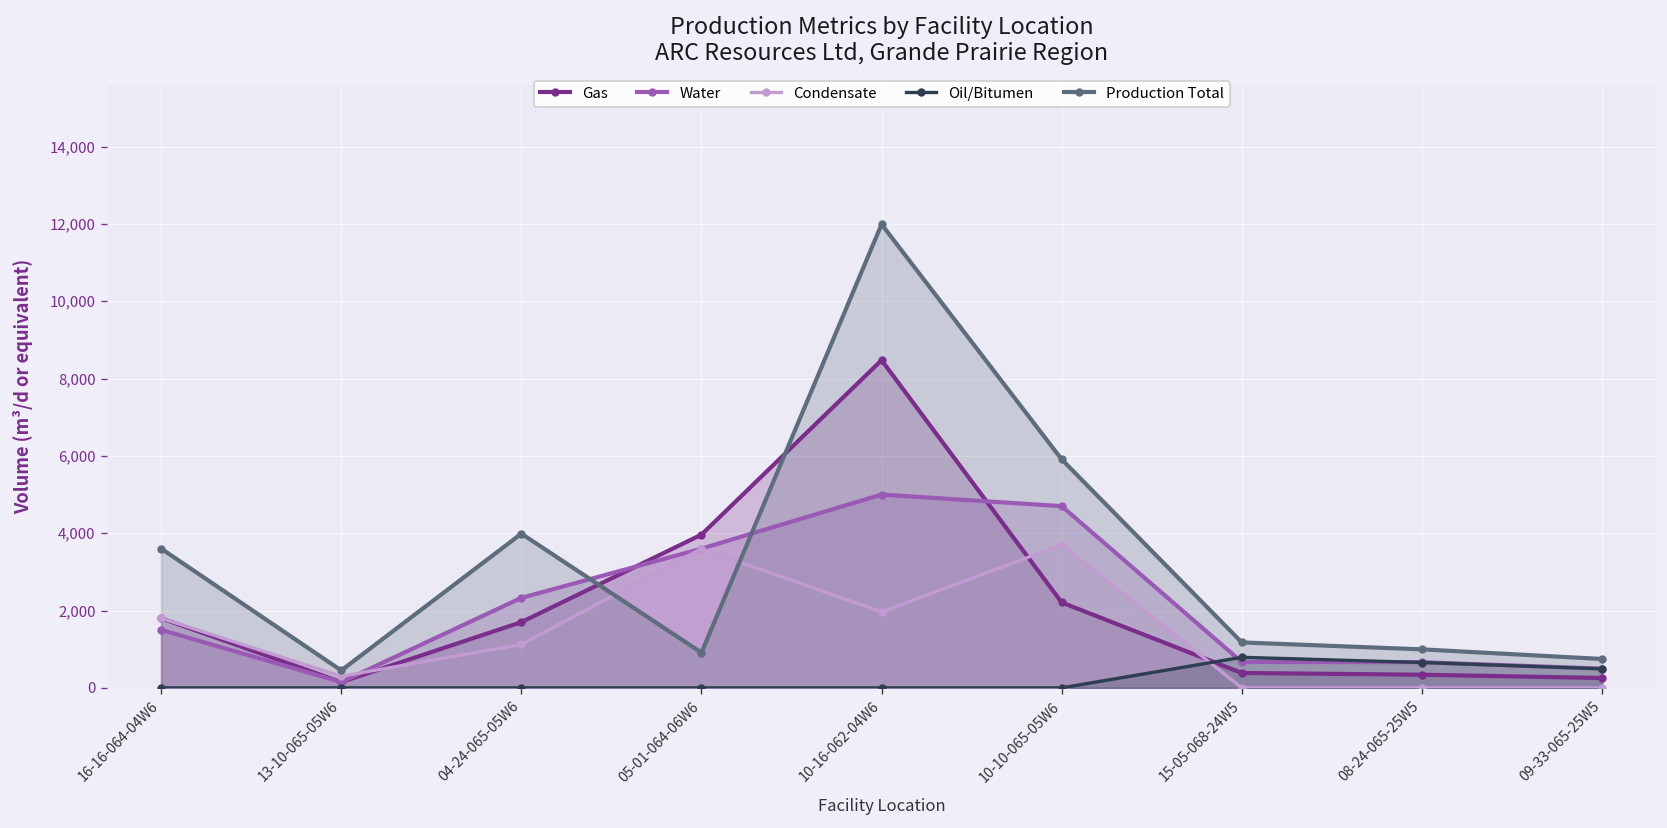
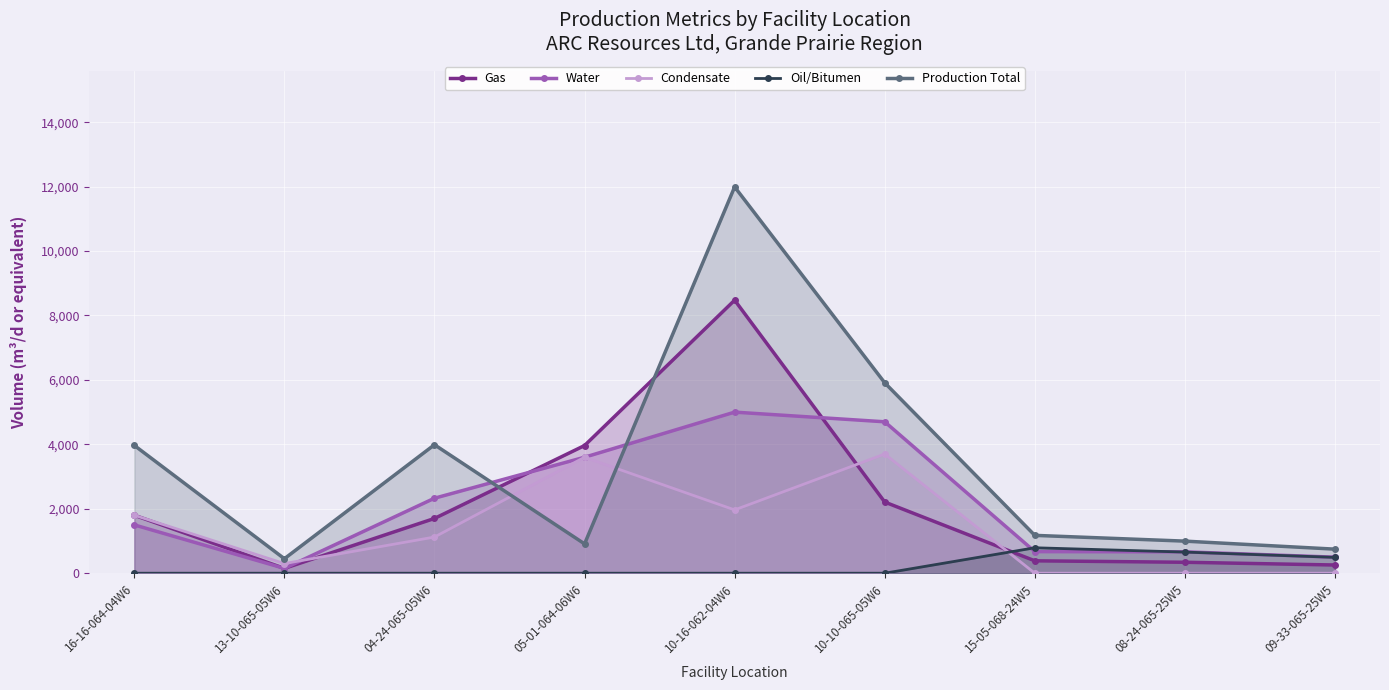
Production Total, 16-16-064-04W6: 3,600 -> 4,000
